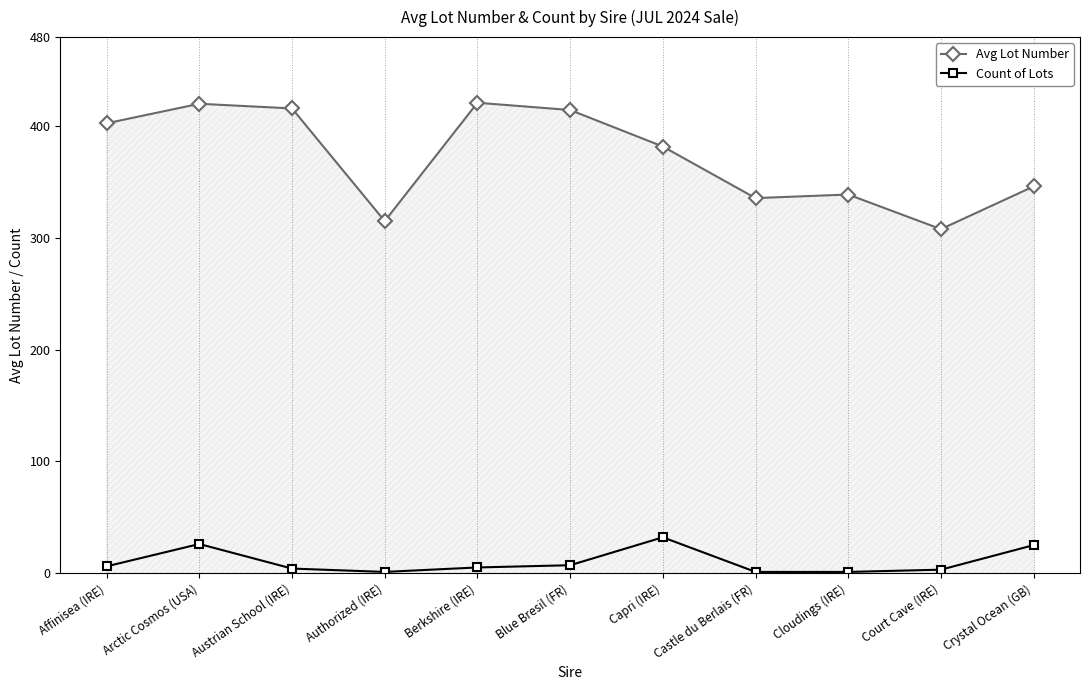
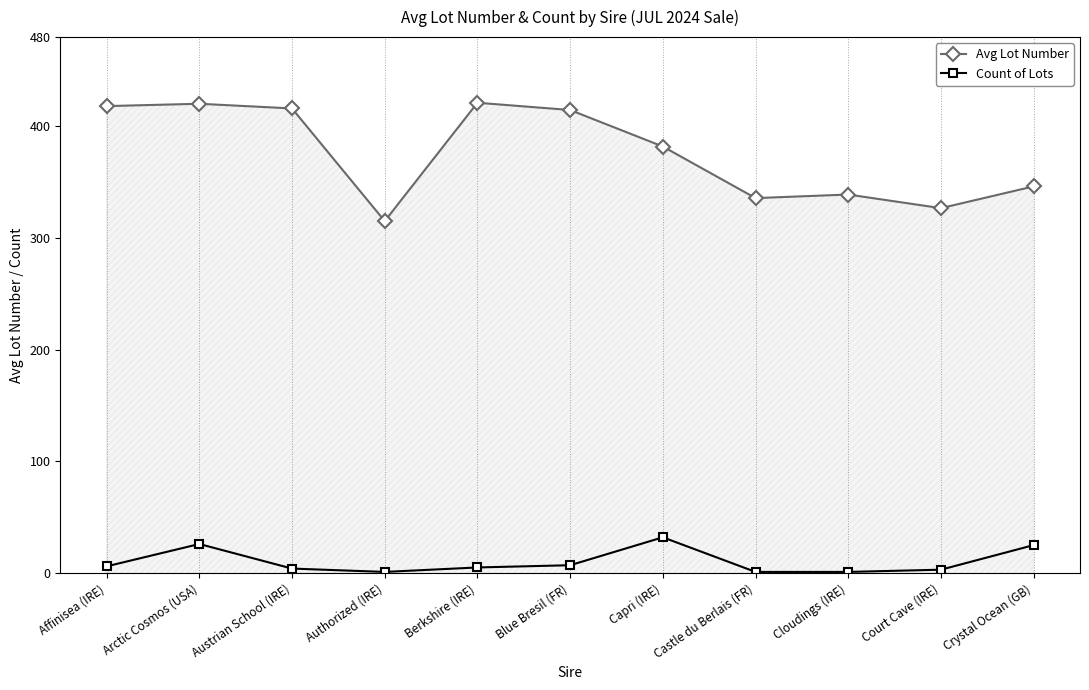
Avg Lot Number, Affinisea (IRE): 403 -> 418
Avg Lot Number, Court Cave (IRE): 308 -> 327
